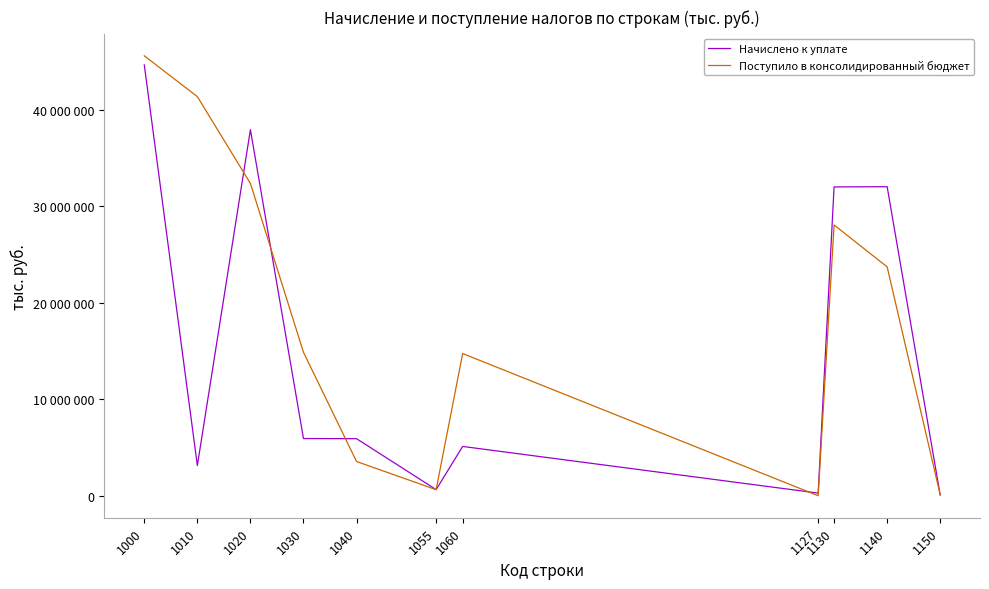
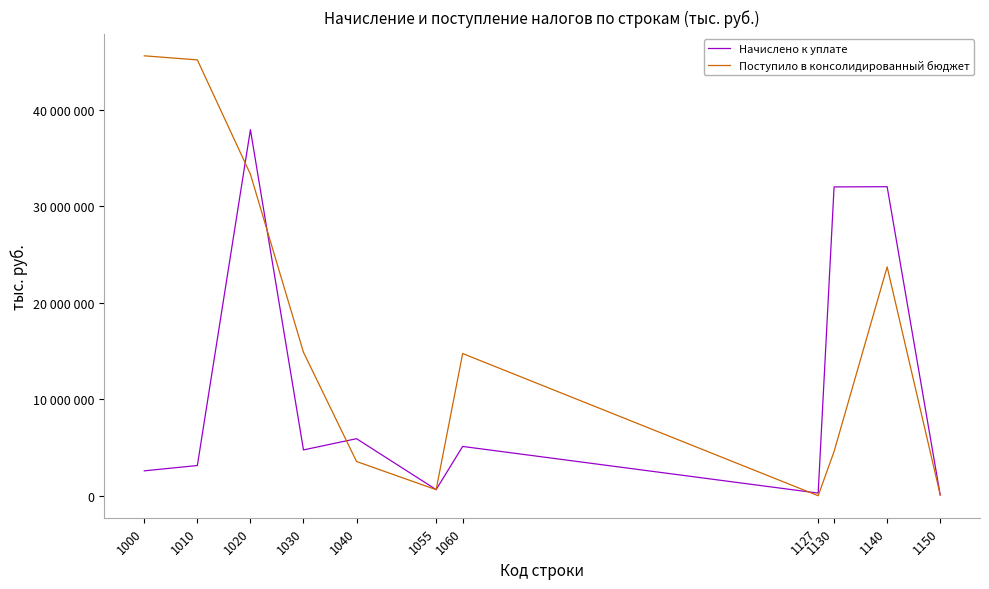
Начислено к уплате, 1000: 45000000 -> 3000000
Поступило в консолидированный бюджет, 1010: 41000000 -> 45000000
Поступило в консолидированный бюджет, 1020: 32000000 -> 33000000
Начислено к уплате, 1030: 6000000 -> 5000000
Поступило в консолидированный бюджет, 1130: 28000000 -> 5000000
